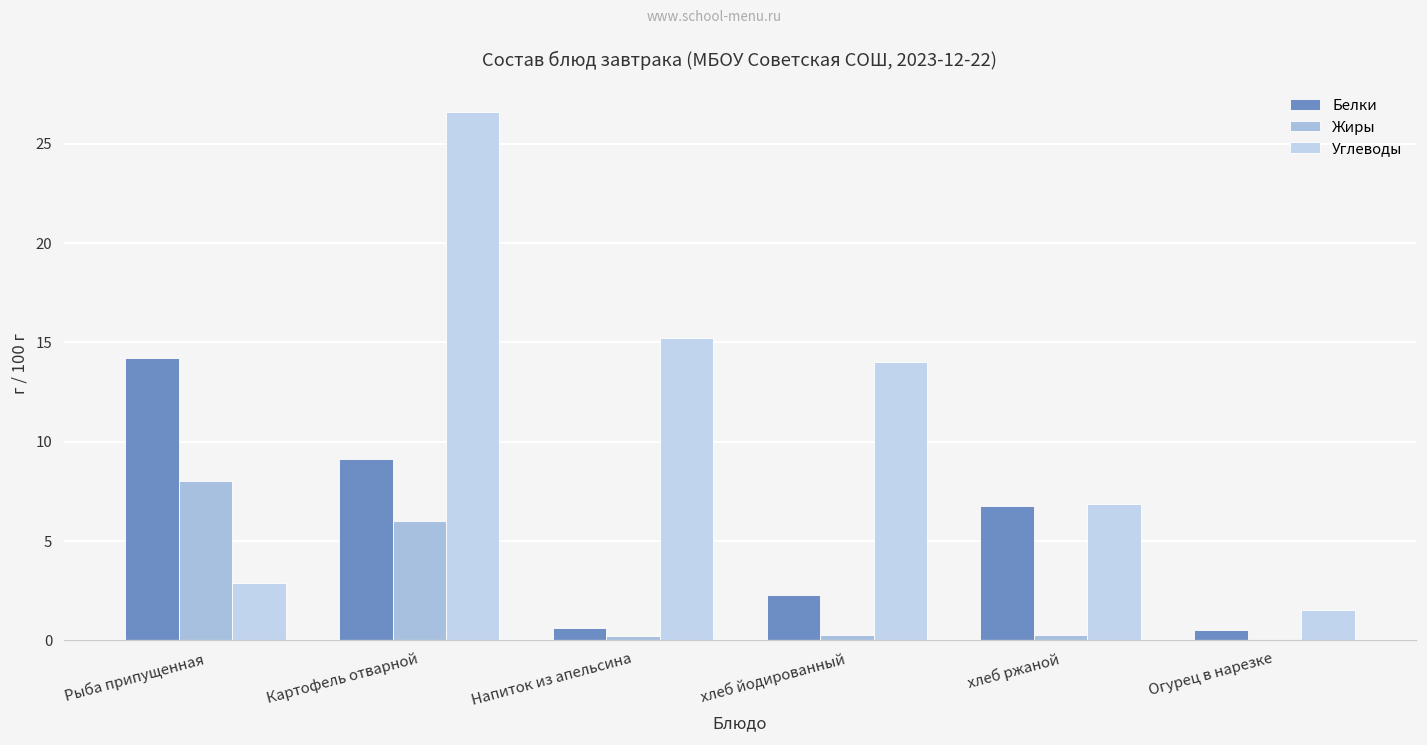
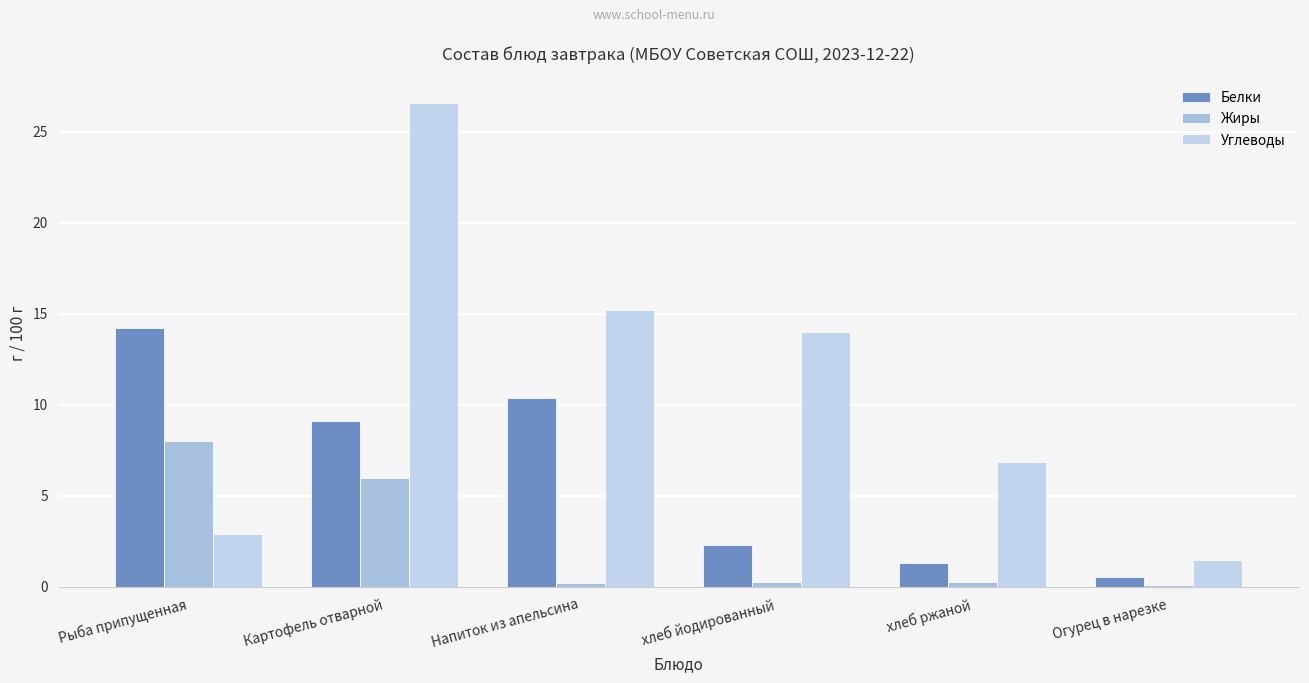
Белки, Напиток из апельсина: 0.6 -> 10.4
Белки, хлеб ржаной: 6.7 -> 1.3
